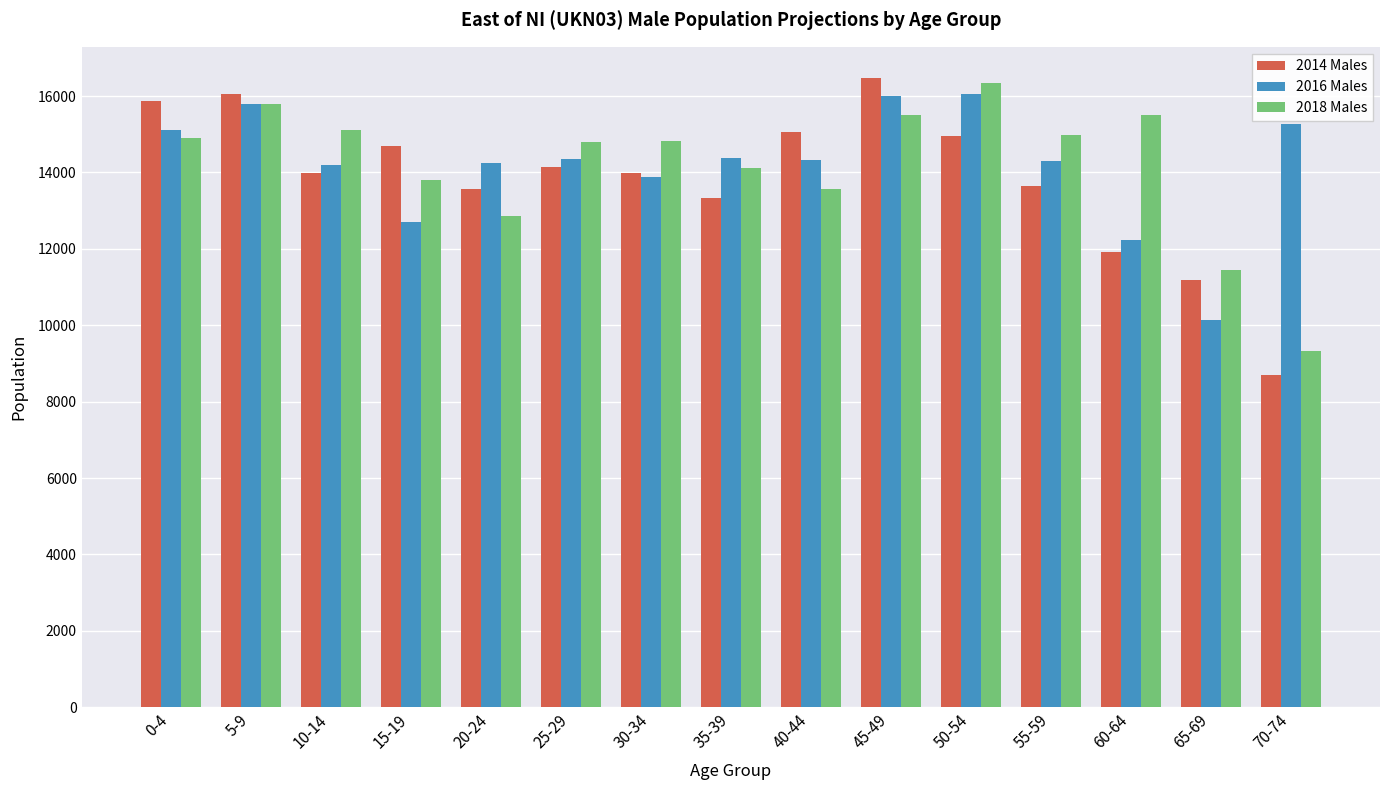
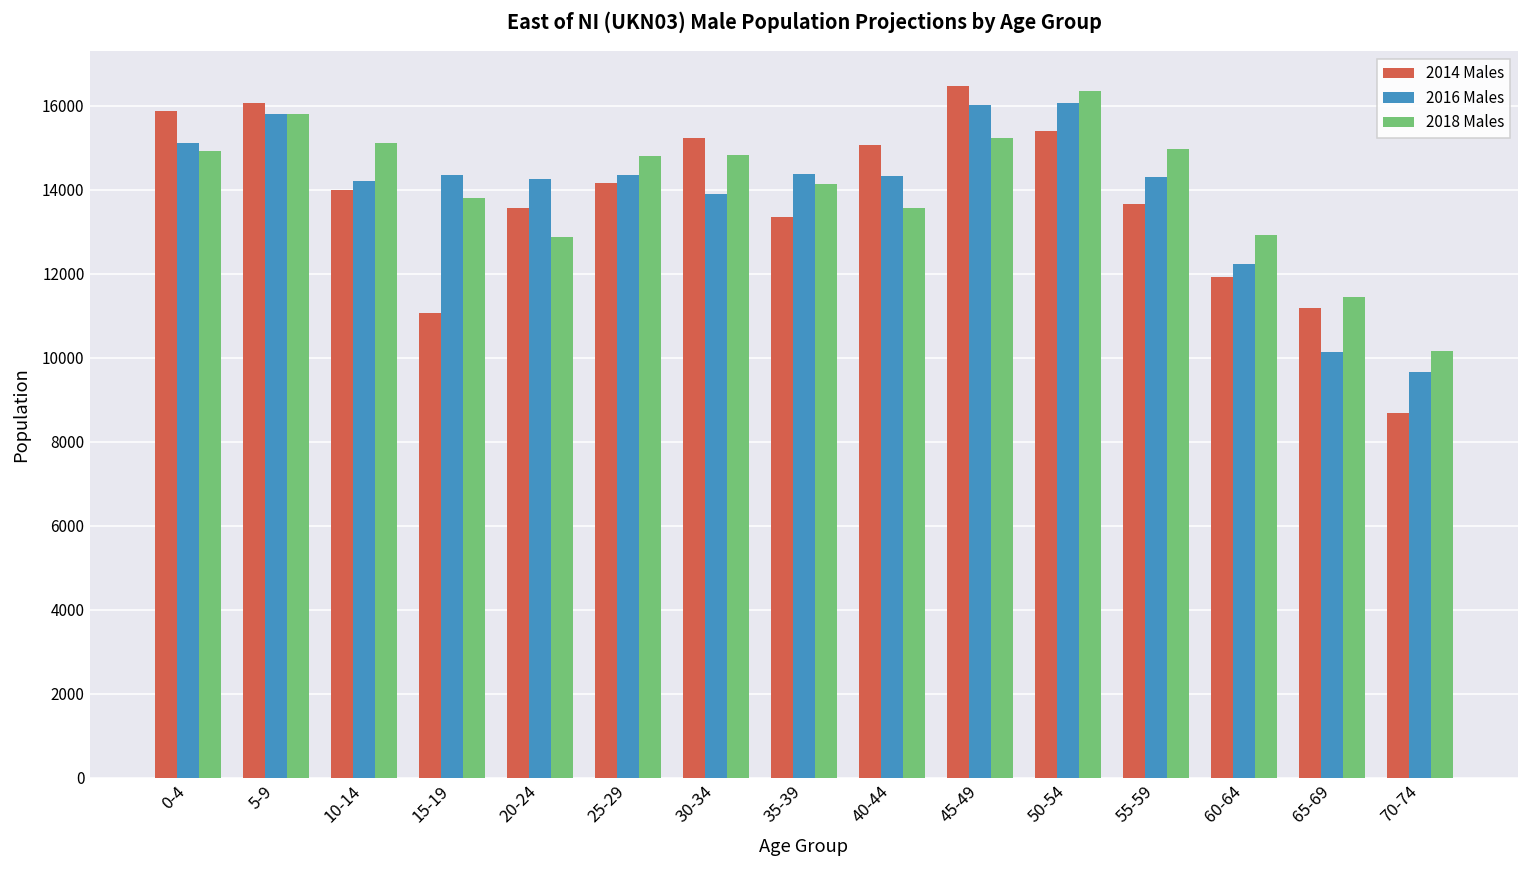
2014 Males, 15-19: 14700 -> 11100
2016 Males, 15-19: 12700 -> 14300
2014 Males, 30-34: 14000 -> 15200
2018 Males, 45-49: 15500 -> 15200
2014 Males, 50-54: 14900 -> 15400
2018 Males, 60-64: 15500 -> 12900
2016 Males, 70-74: 15300 -> 9700
2018 Males, 70-74: 9300 -> 10200
